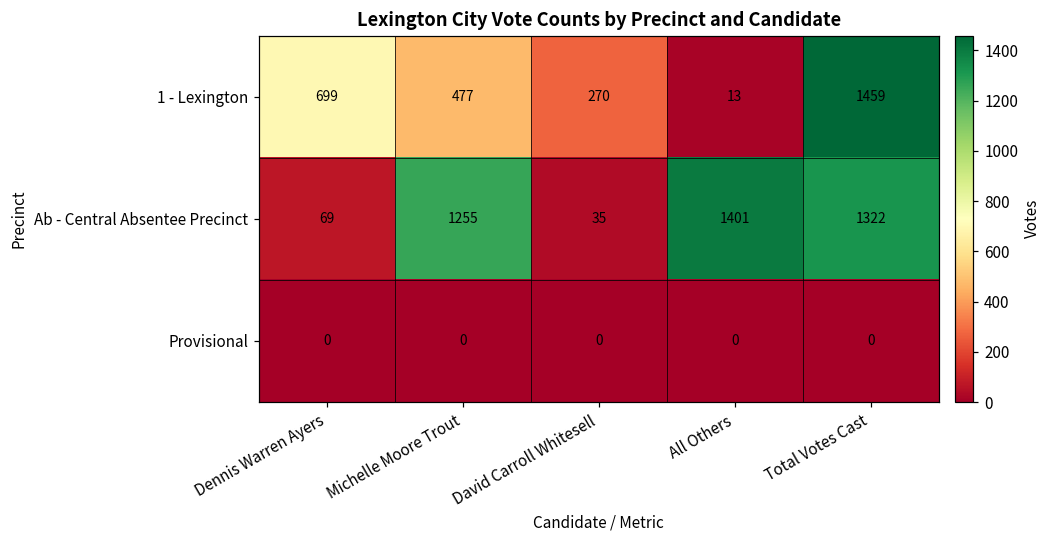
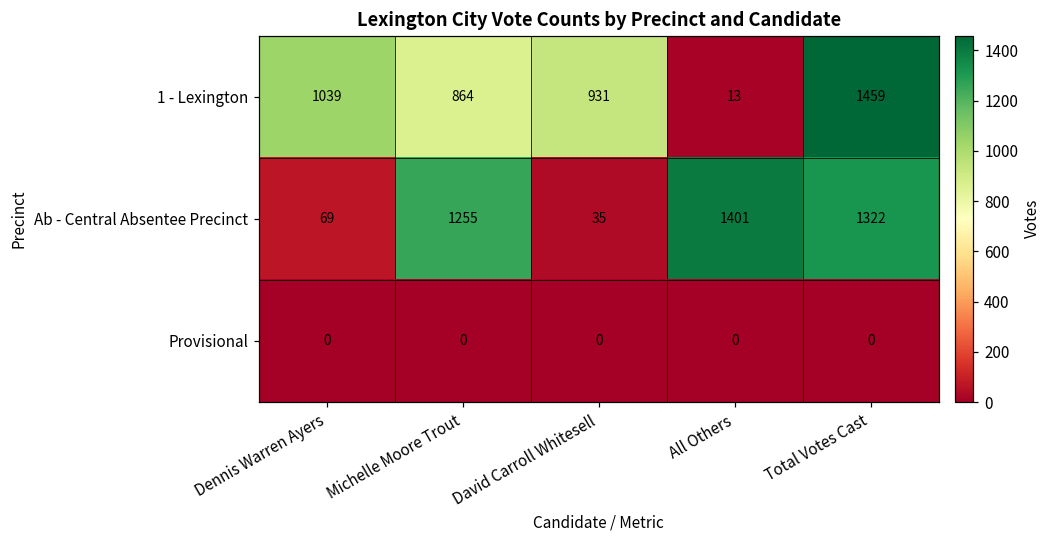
1 - Lexington, Dennis Warren Ayers: 699 -> 1039
1 - Lexington, Michelle Moore Trout: 477 -> 864
1 - Lexington, David Carroll Whitesell: 270 -> 931
